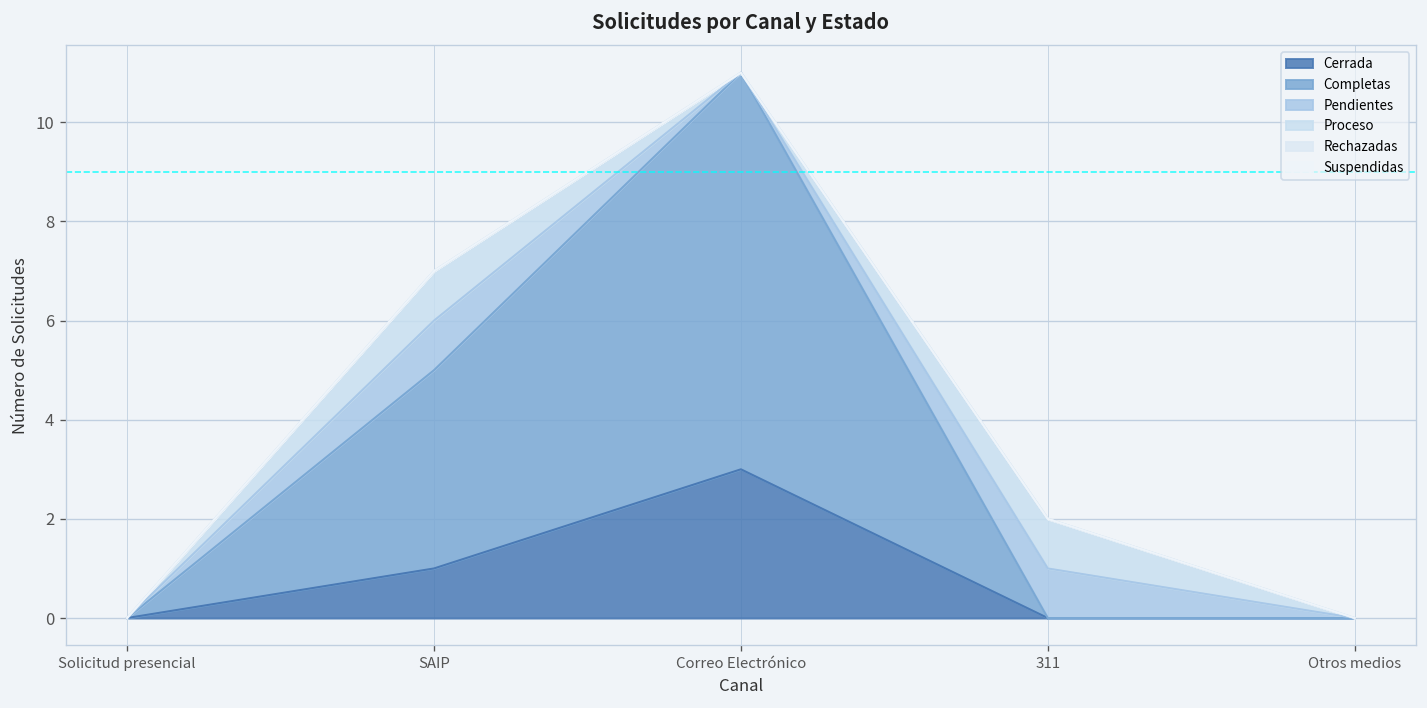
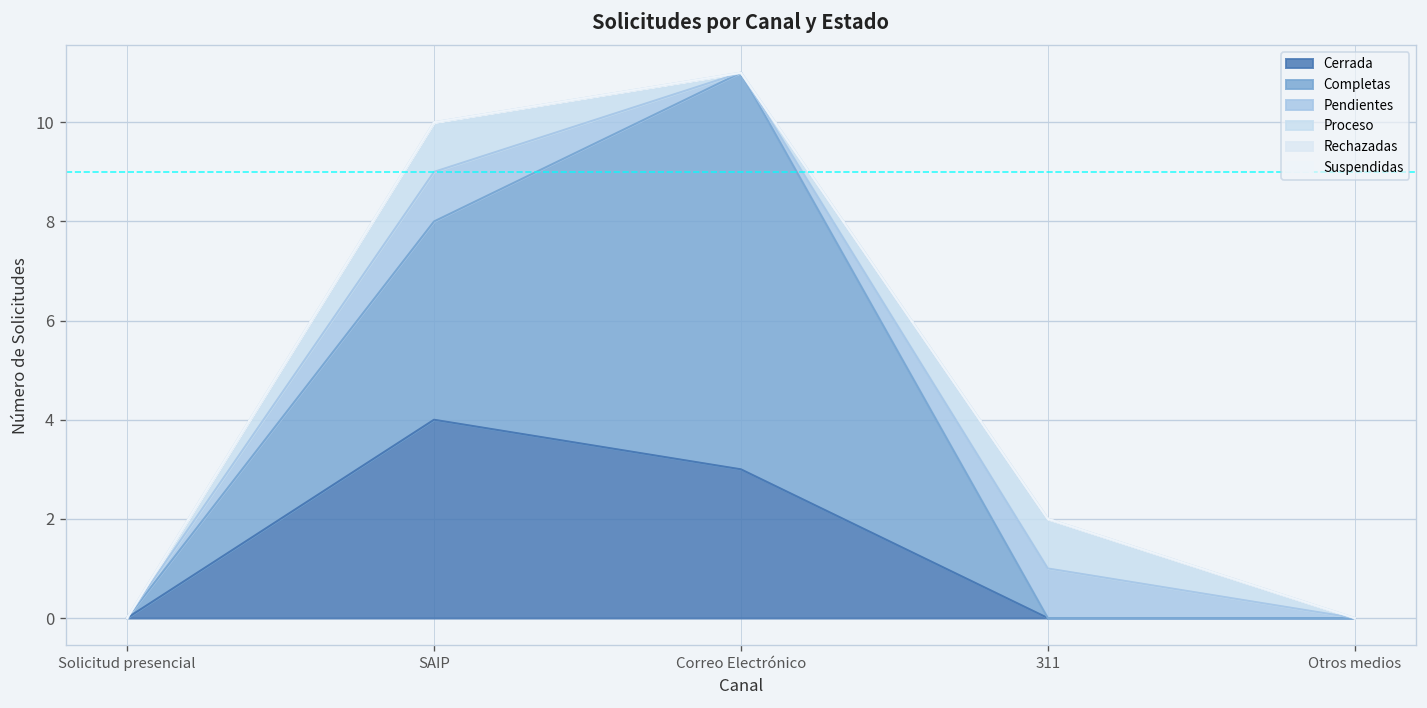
Cerrada, SAIP: 1 -> 4
